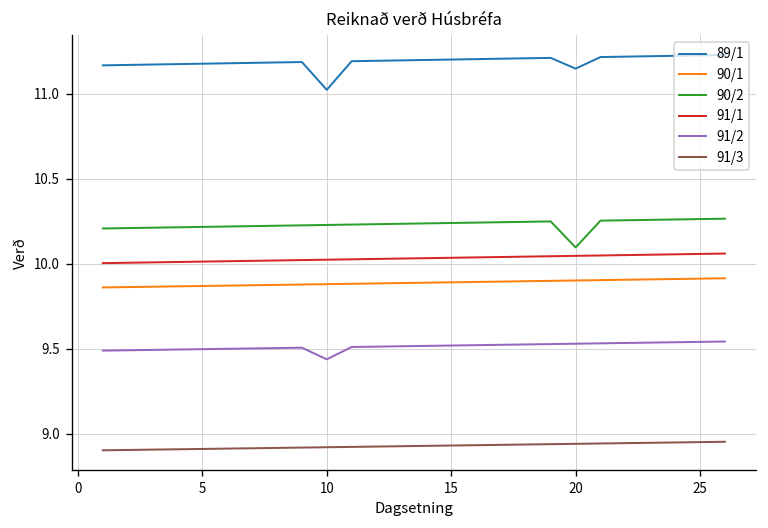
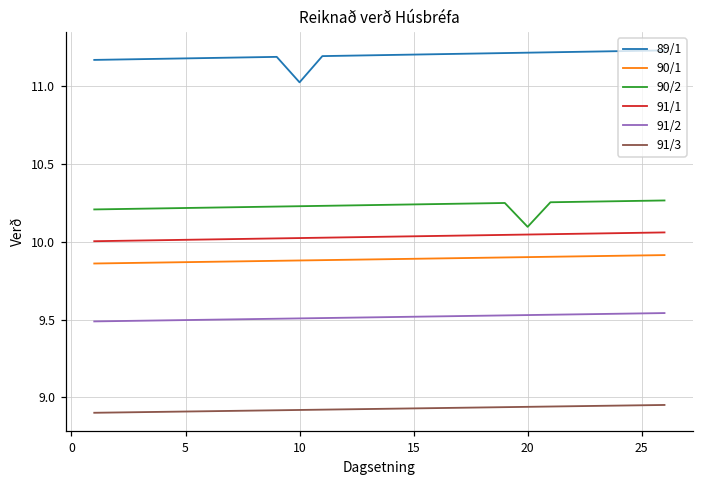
91/2, 10: 9.44 -> 9.51
89/1, 20: 11.15 -> 11.21
